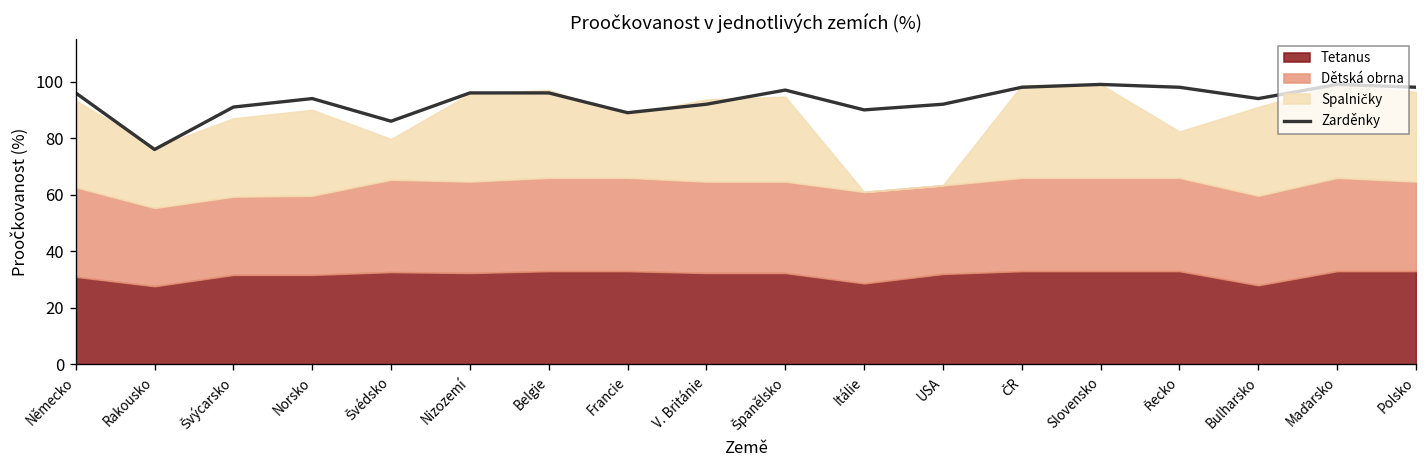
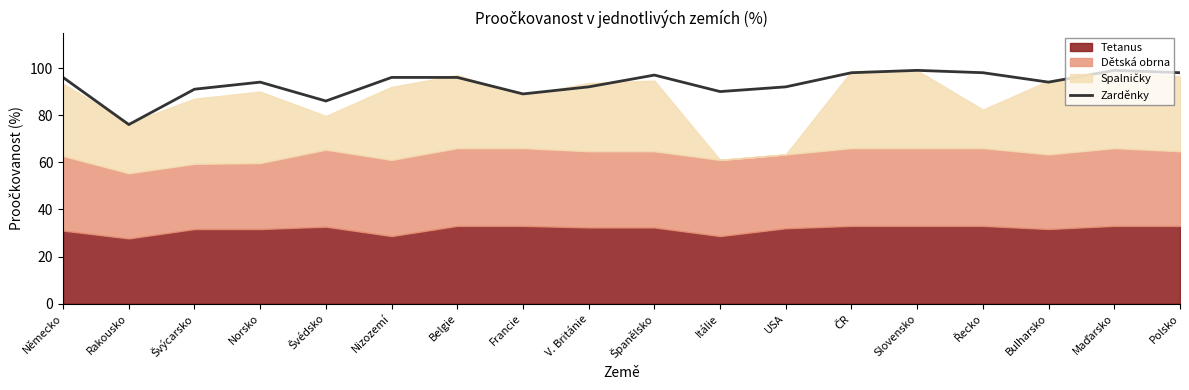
Tetanus, Nizozemí: 32 -> 29
Tetanus, Bulharsko: 28 -> 32
